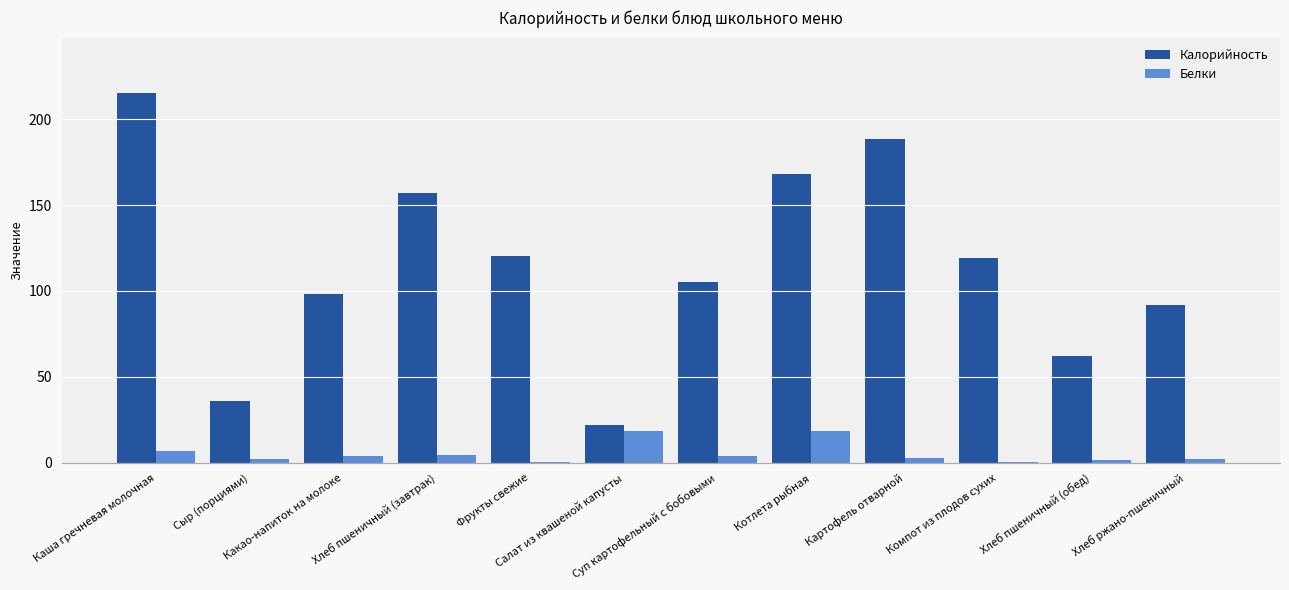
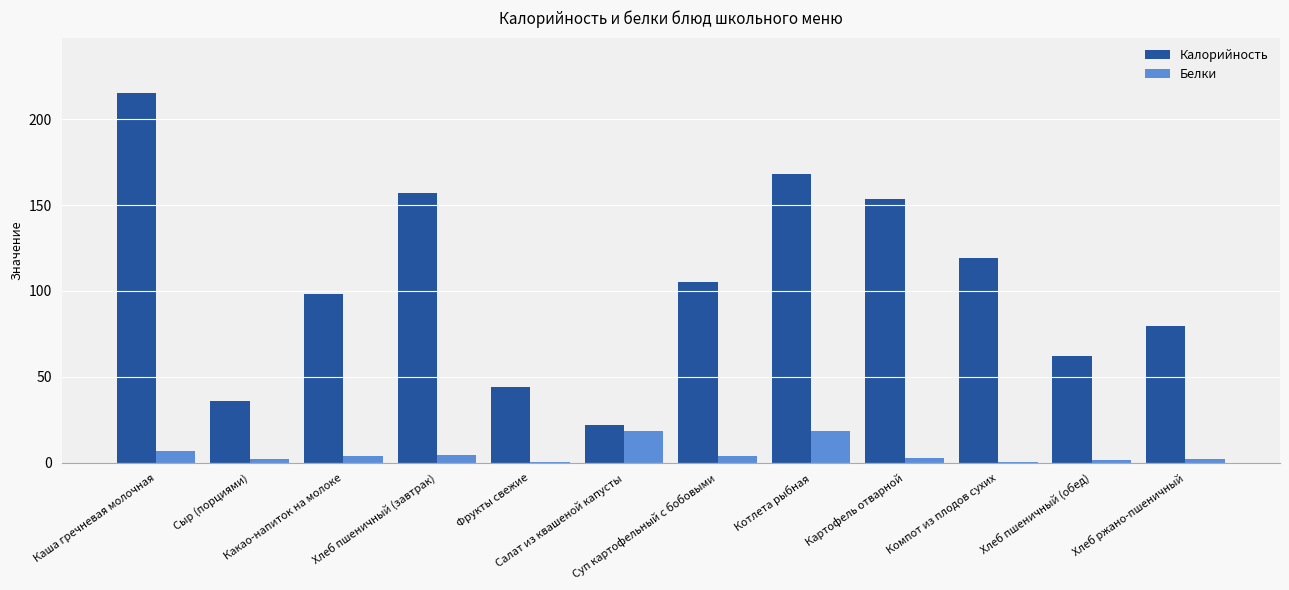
Калорийность, Фрукты свежие: 120 -> 44
Калорийность, Картофель отварной: 188 -> 154
Калорийность, Хлеб ржано-пшеничный: 92 -> 79
